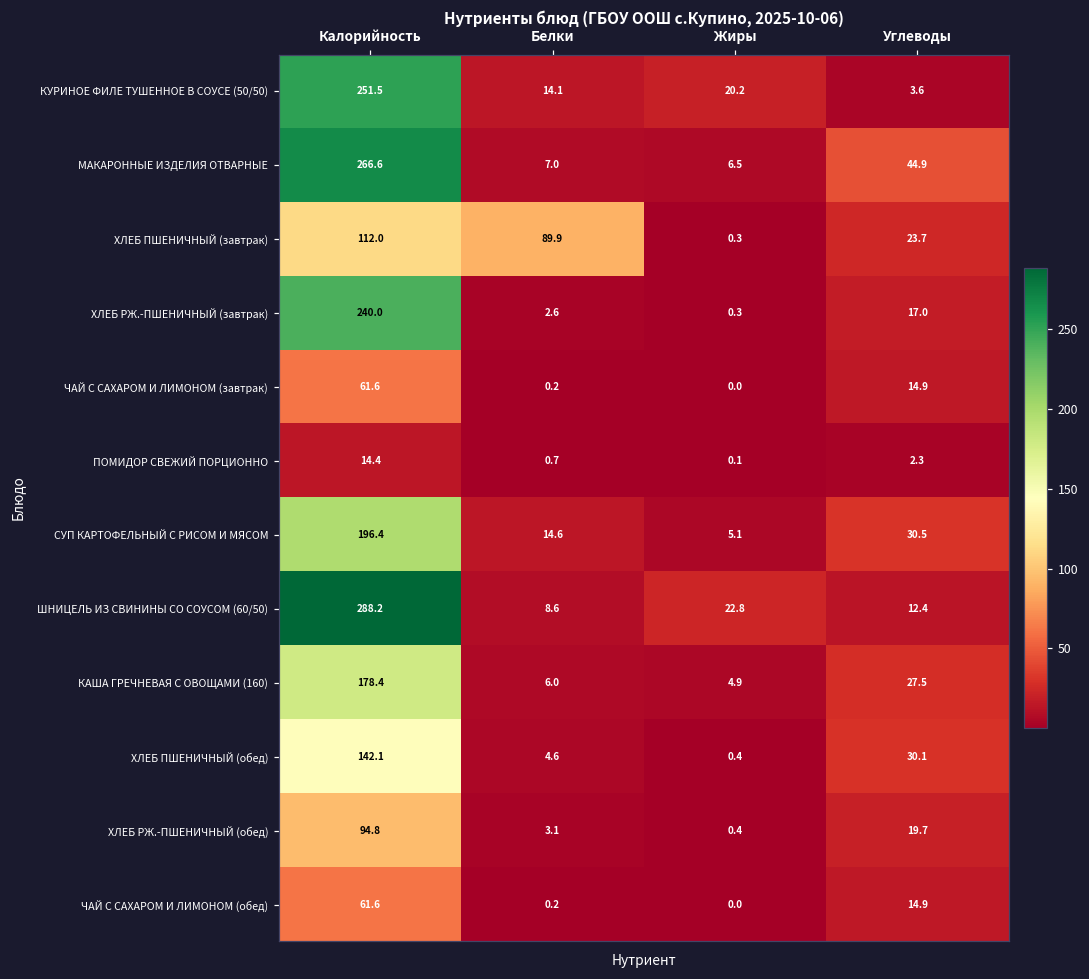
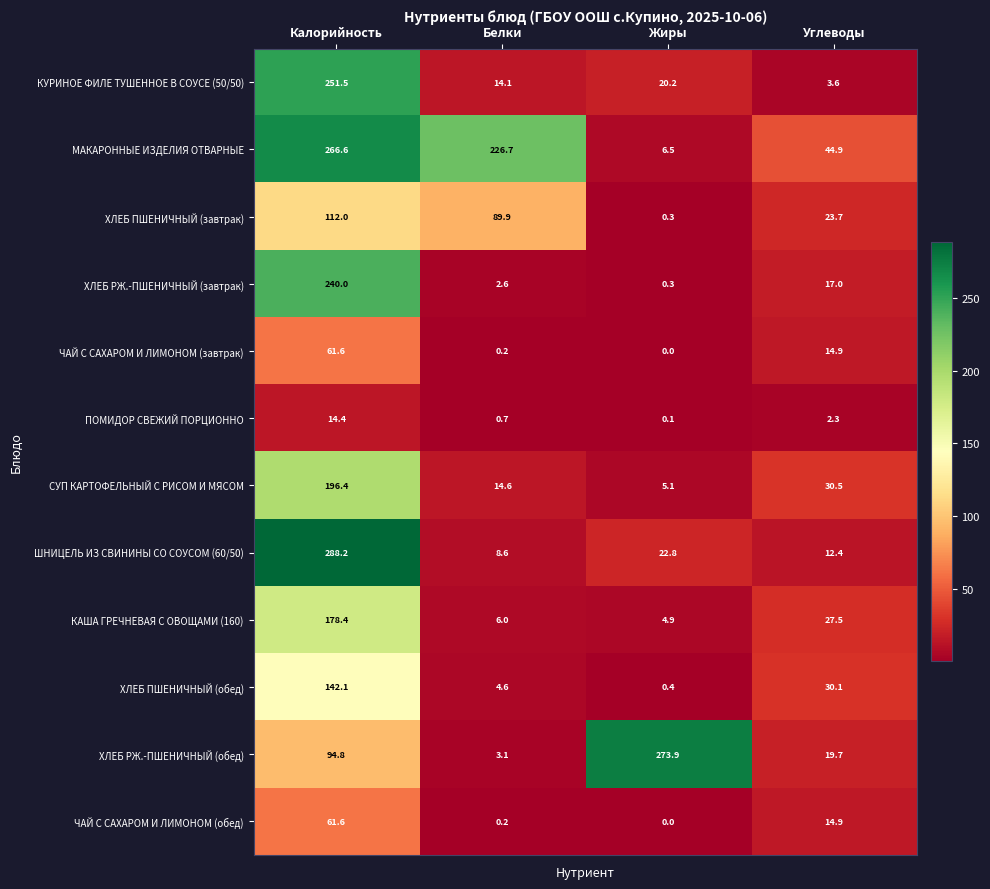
МАКАРОННЫЕ ИЗДЕЛИЯ ОТВАРНЫЕ, Белки: 7.0 -> 226.7
ХЛЕБ РЖ.-ПШЕНИЧНЫЙ (обед), Жиры: 0.4 -> 273.9
